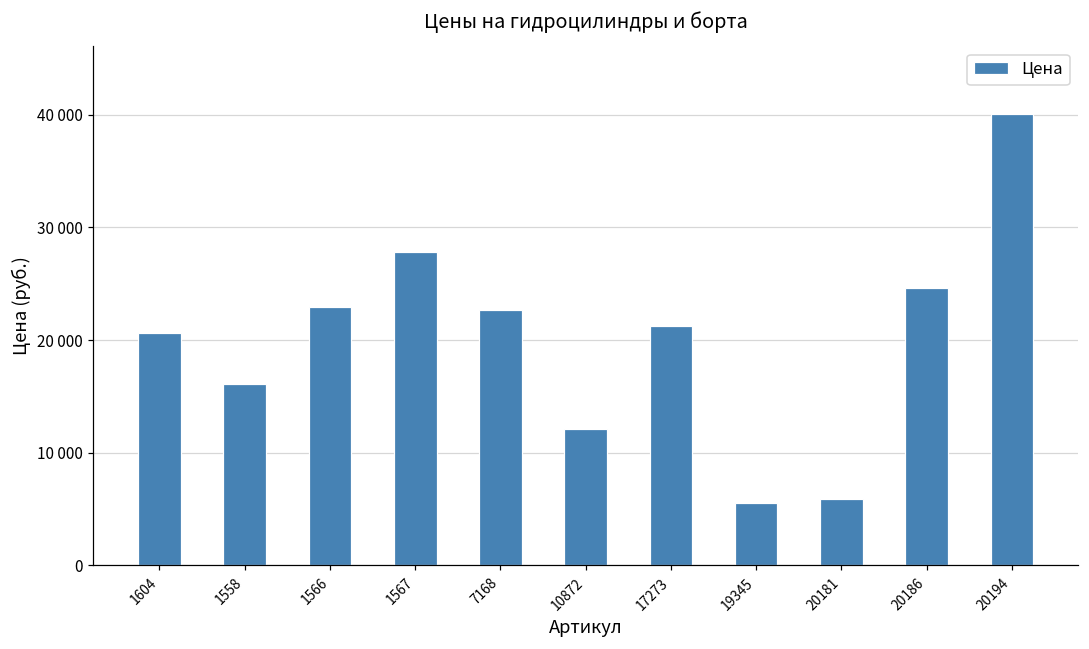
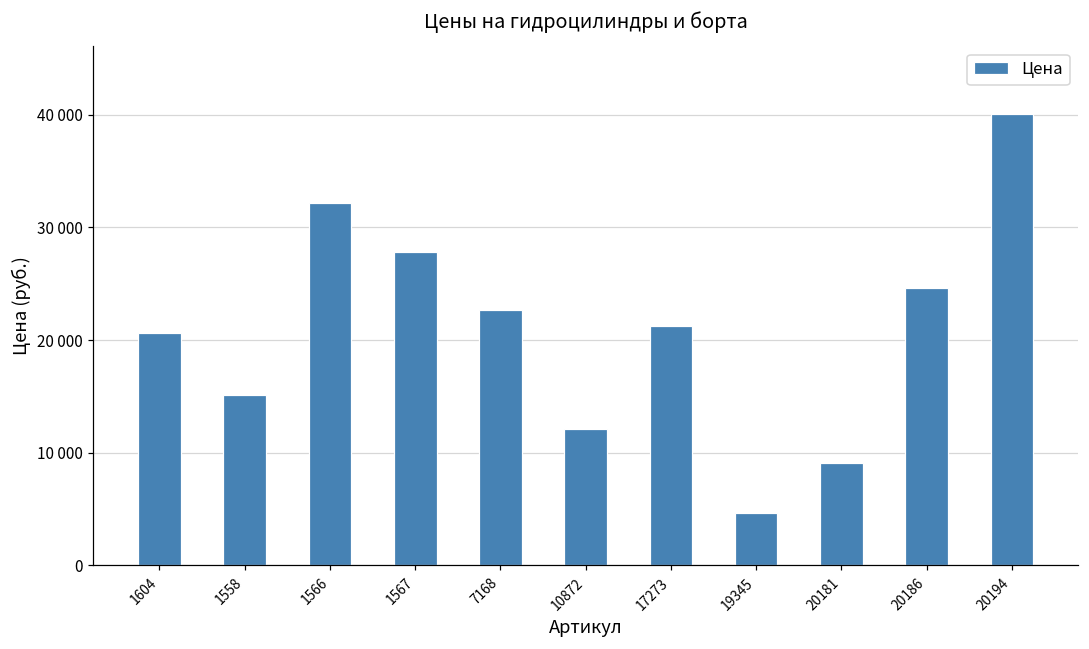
1558: 16100 -> 15100
1566: 22900 -> 32200
19345: 5500 -> 4700
20181: 5900 -> 9100
